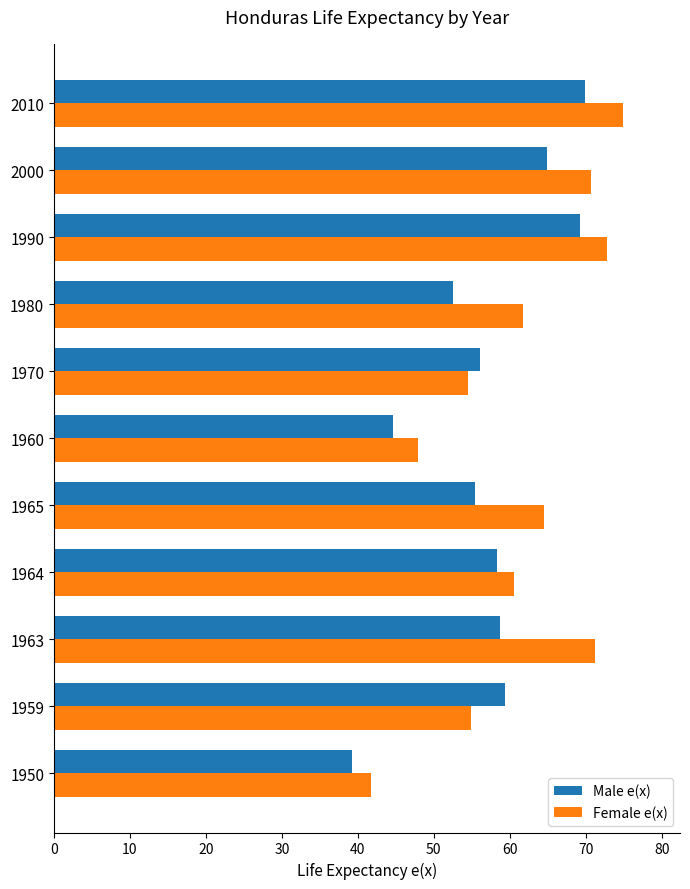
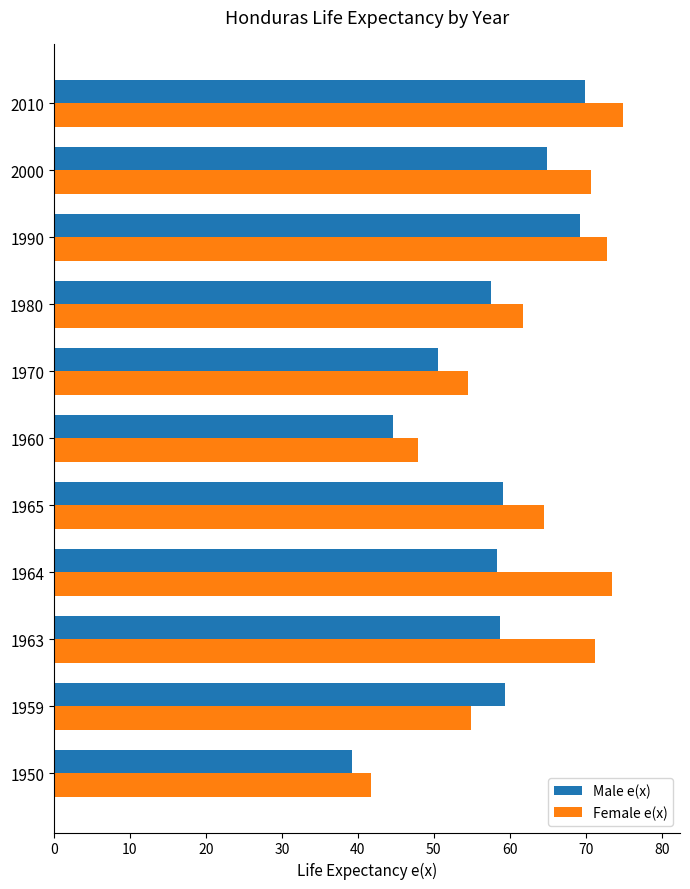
Male e(x), 1980: 52 -> 57
Male e(x), 1970: 56 -> 51
Male e(x), 1965: 55 -> 59
Female e(x), 1964: 61 -> 73
